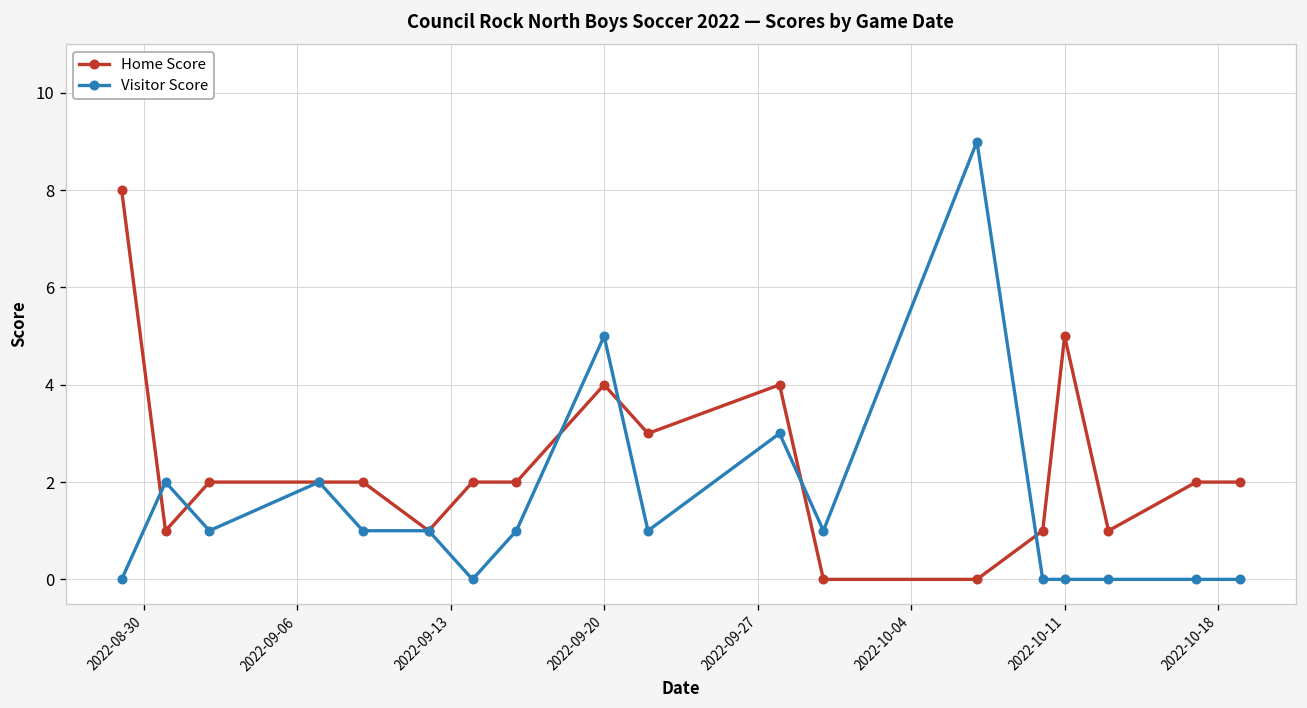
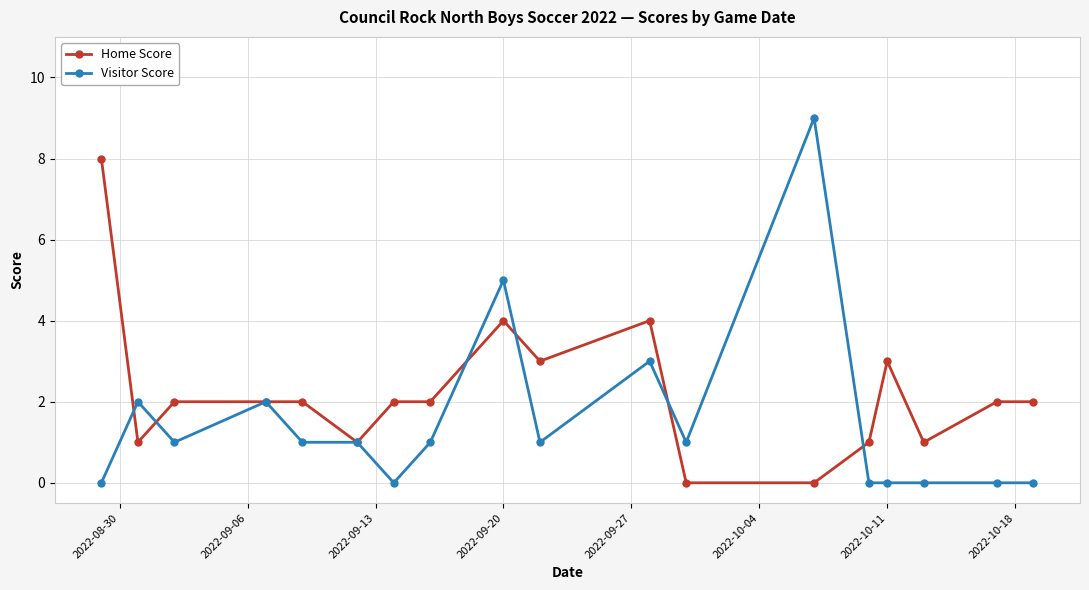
Home Score, 2022-10-11: 5 -> 3
